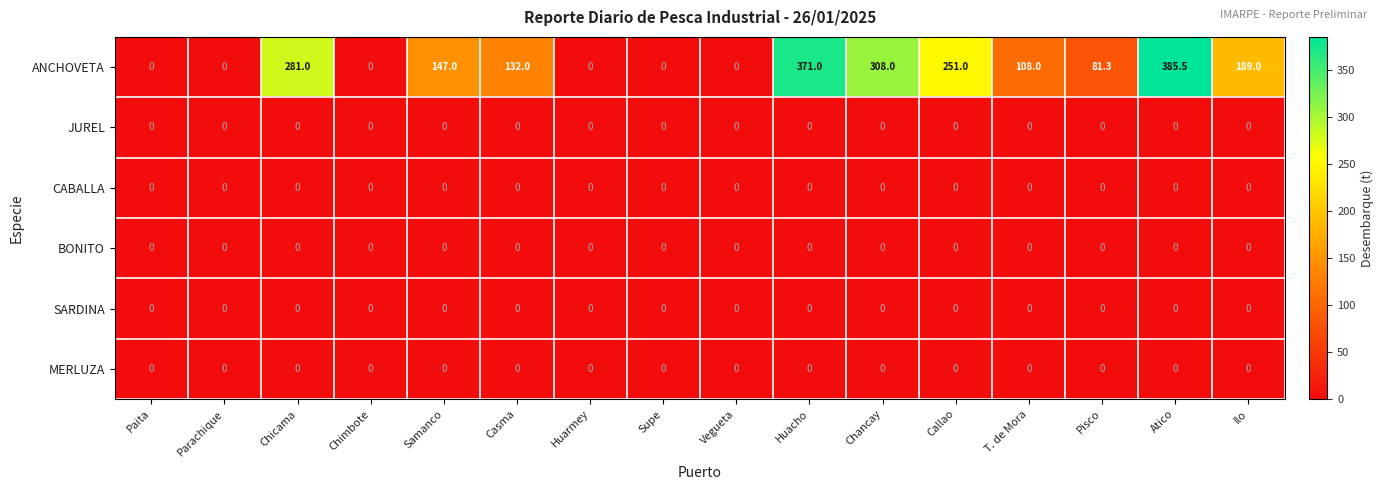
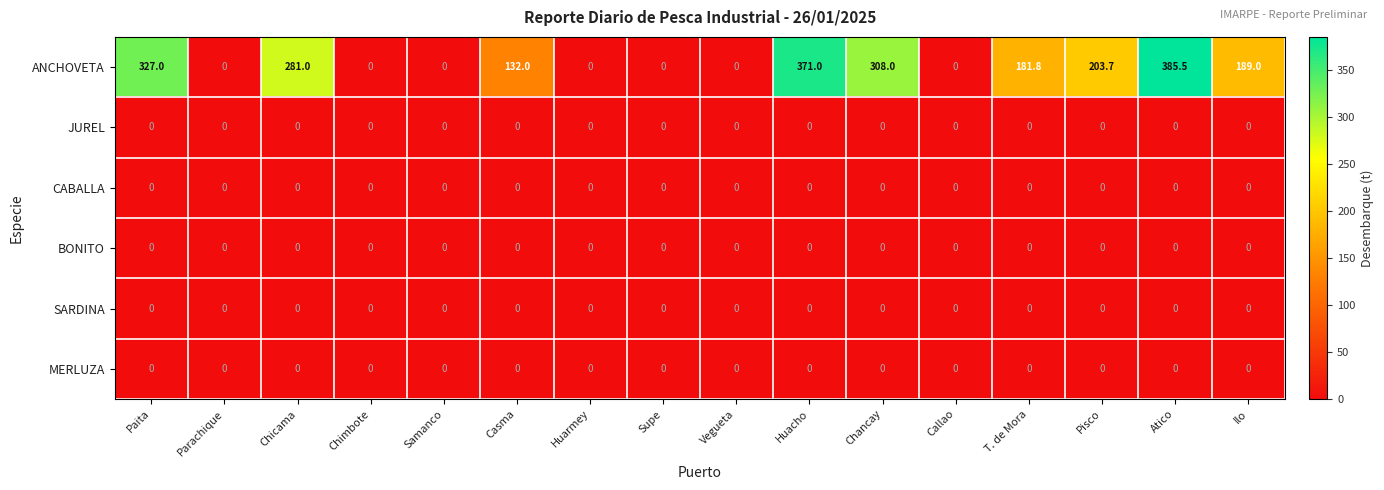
ANCHOVETA, Paita: 0 -> 327.0
ANCHOVETA, Samanco: 147.0 -> 0
ANCHOVETA, Callao: 251.0 -> 0
ANCHOVETA, T. de Mora: 108.0 -> 181.8
ANCHOVETA, Pisco: 81.3 -> 203.7
